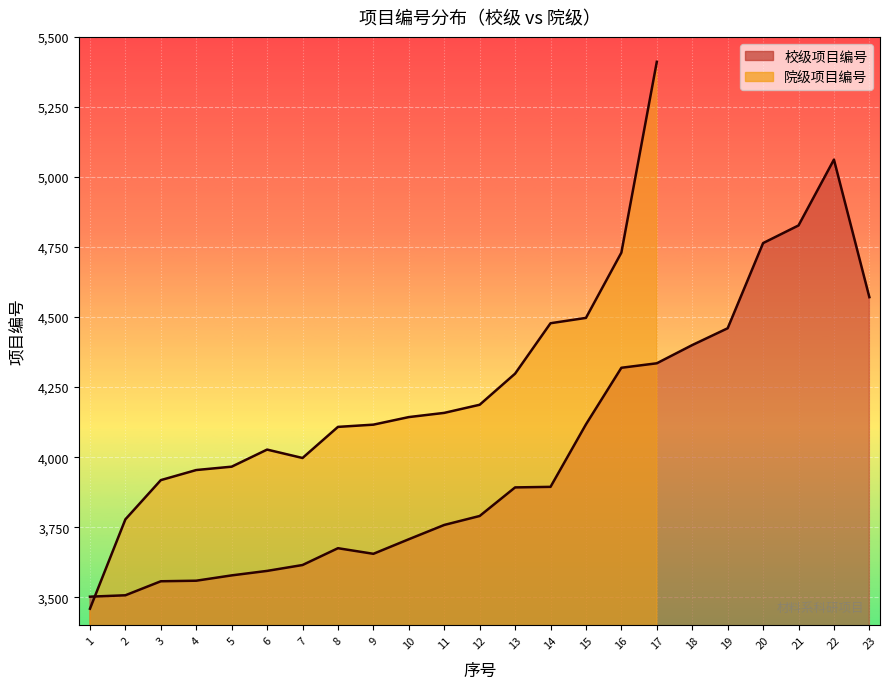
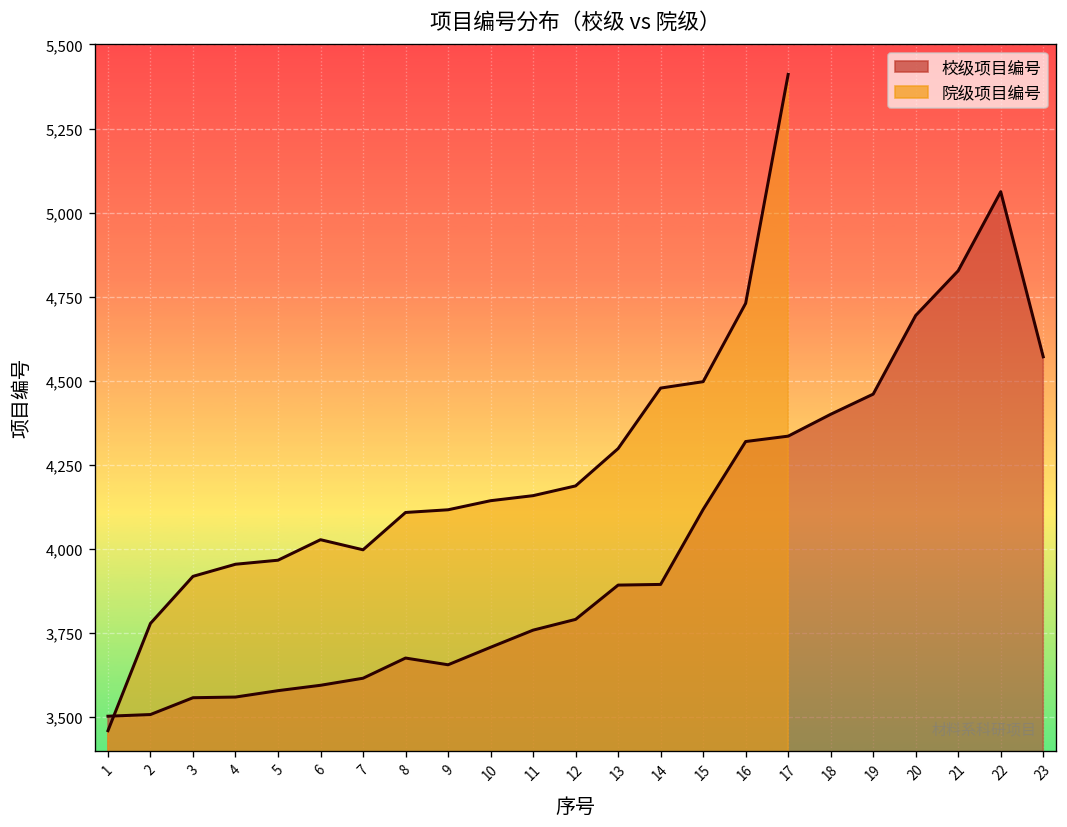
校级项目编号, 20: 4,760 -> 4,690
